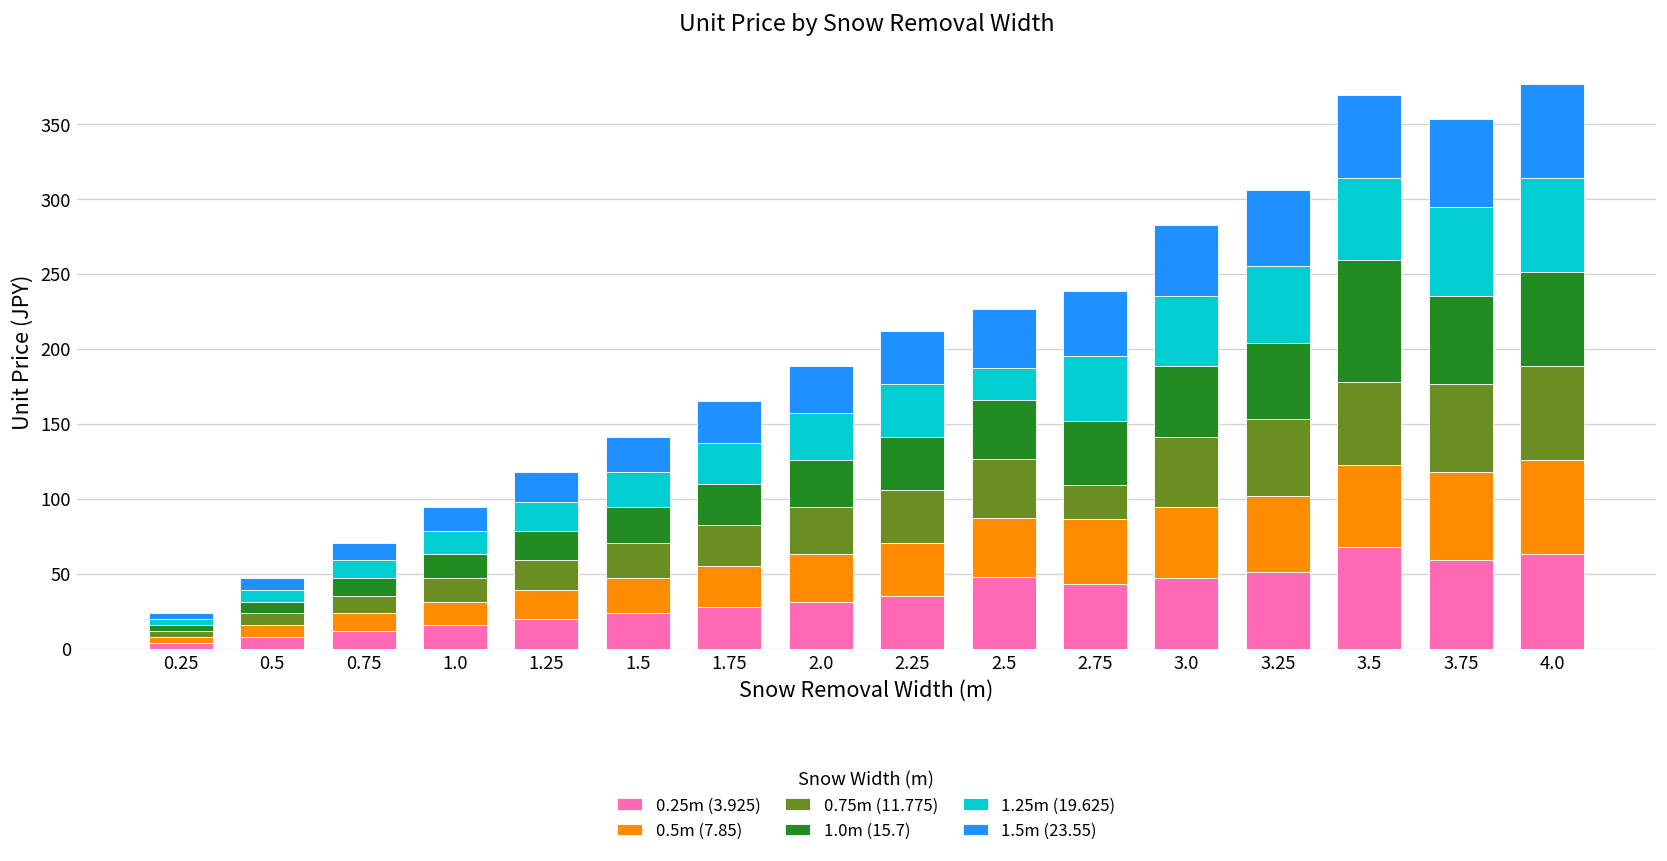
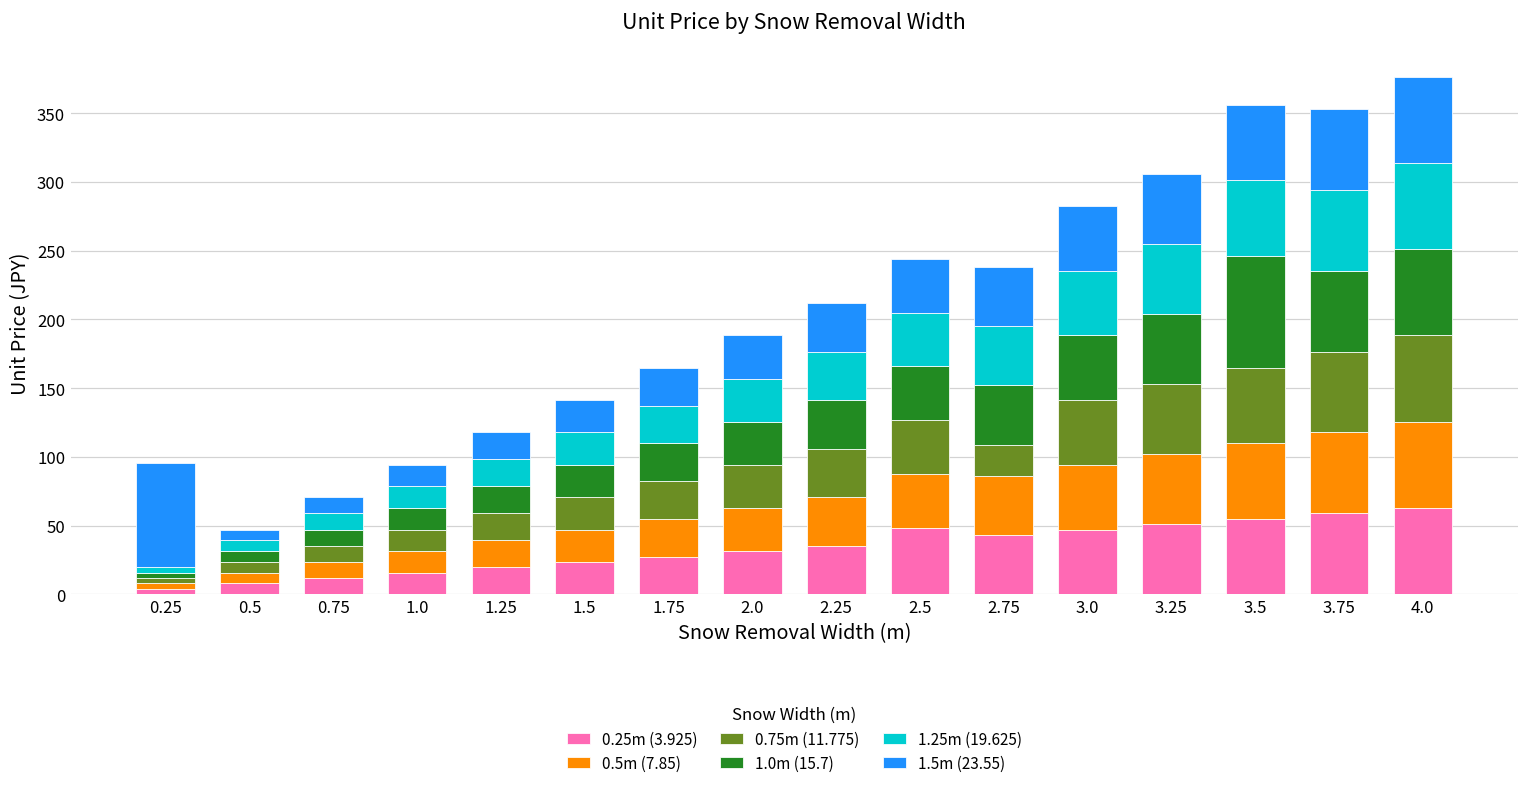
1.5m (23.55), 0.25: 4 -> 76
1.25m (19.625), 2.5: 21 -> 39
0.25m (3.925), 3.5: 68 -> 55
